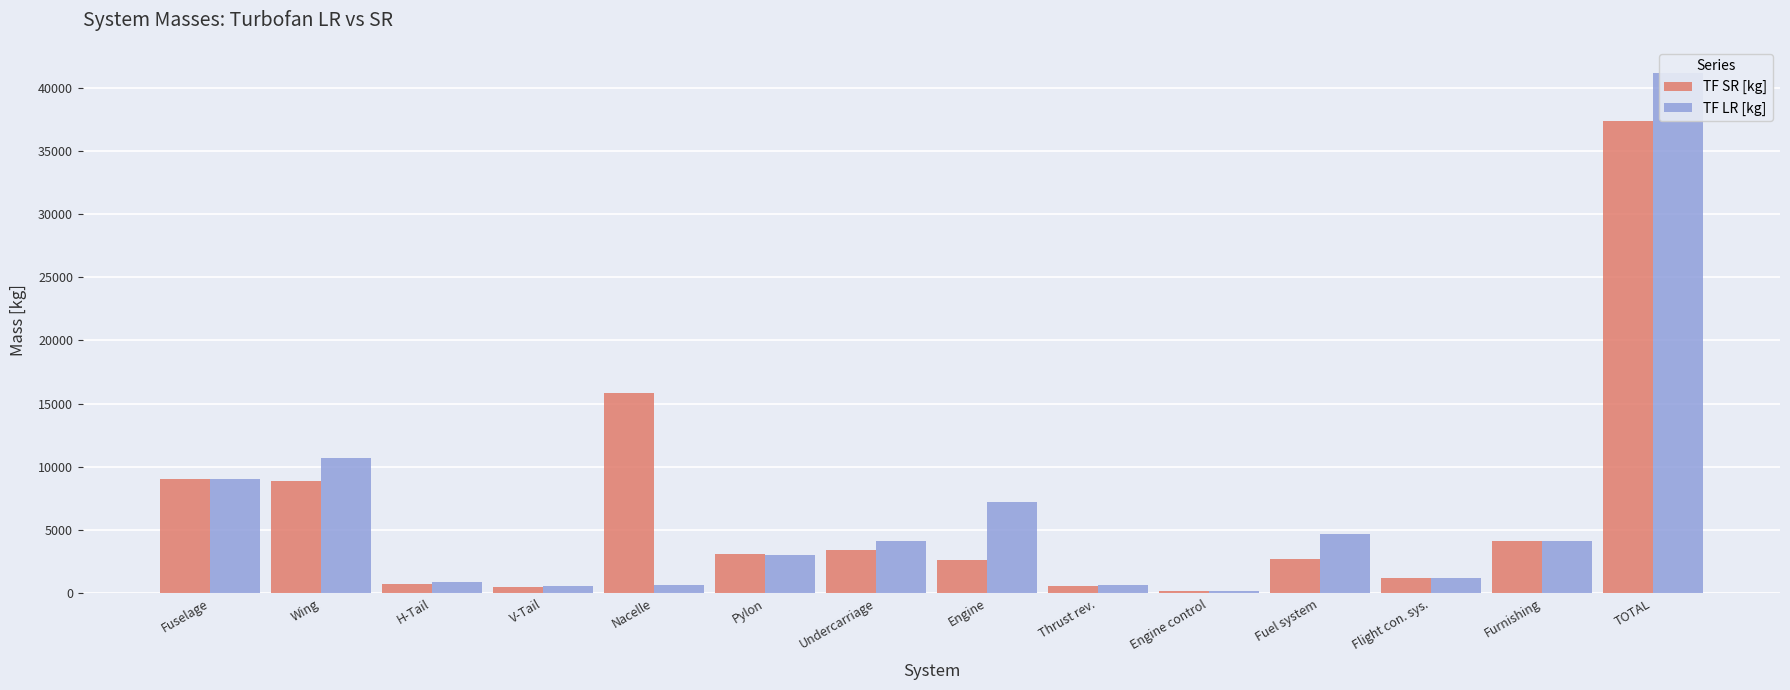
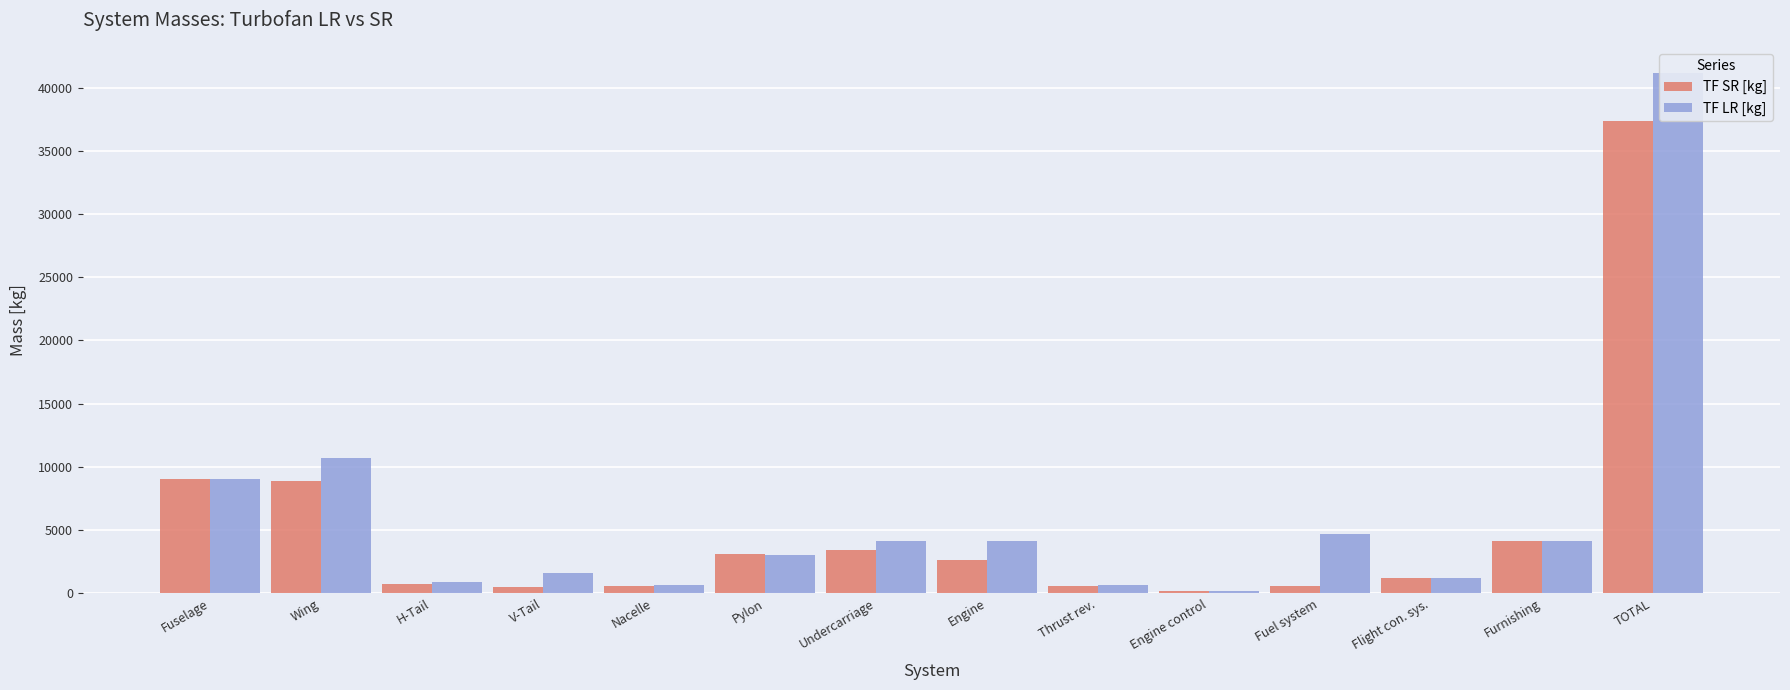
TF LR [kg], V-Tail: 600 -> 1600
TF SR [kg], Nacelle: 15800 -> 500
TF LR [kg], Engine: 7200 -> 4200
TF SR [kg], Fuel system: 2700 -> 500
